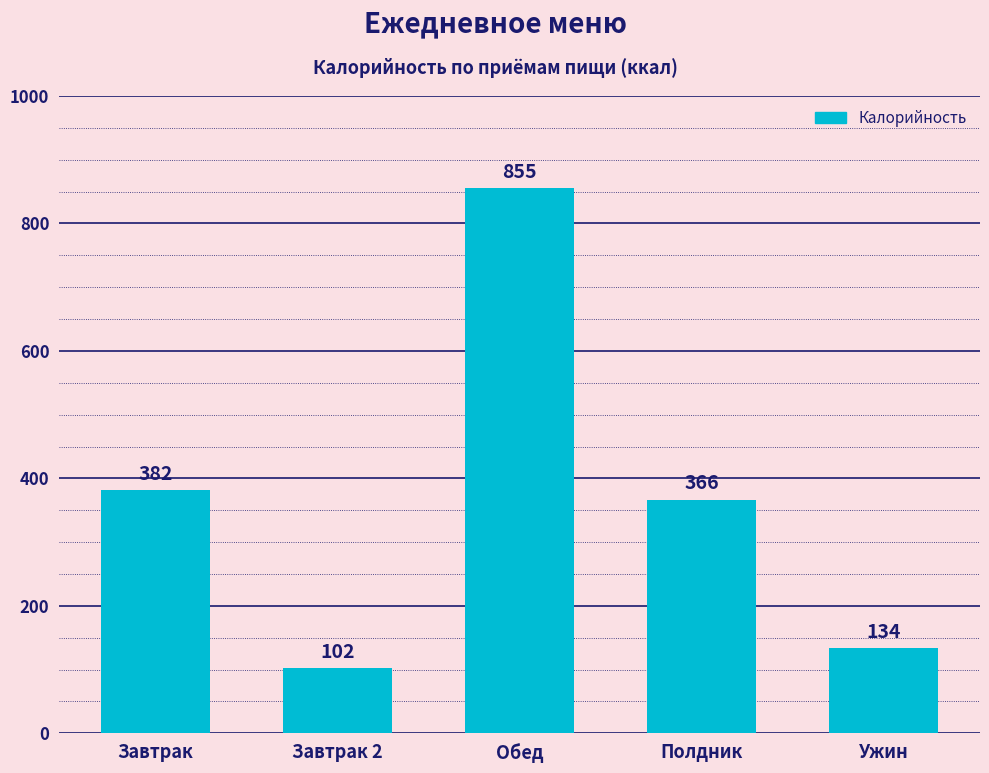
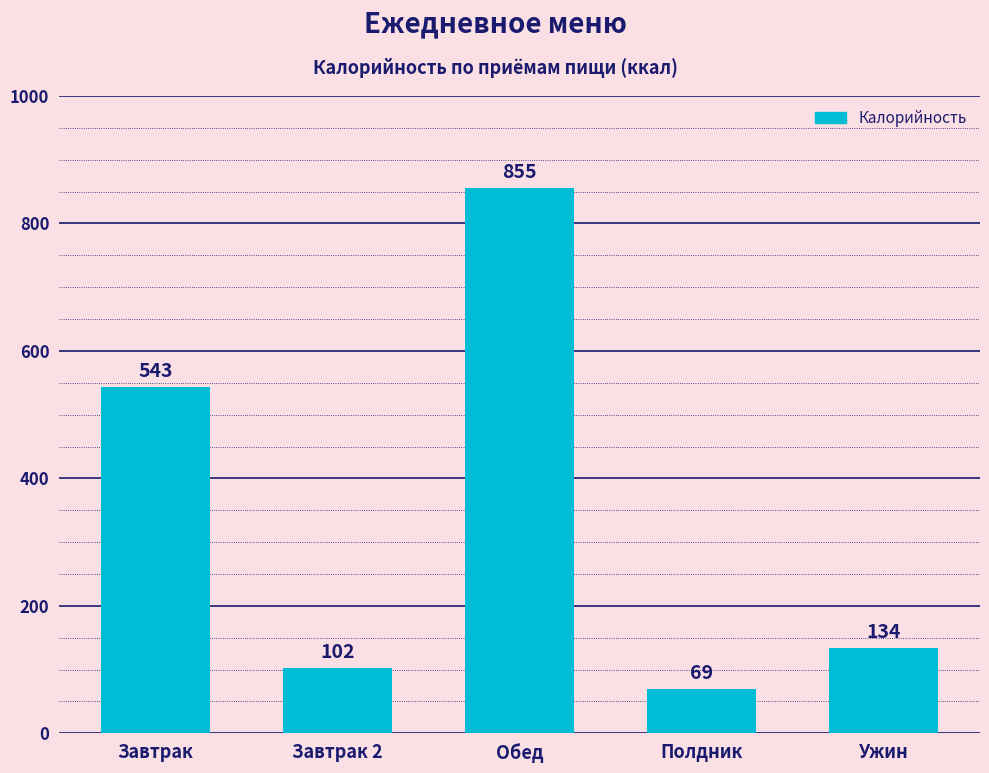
Завтрак: 382 -> 543
Полдник: 366 -> 69
